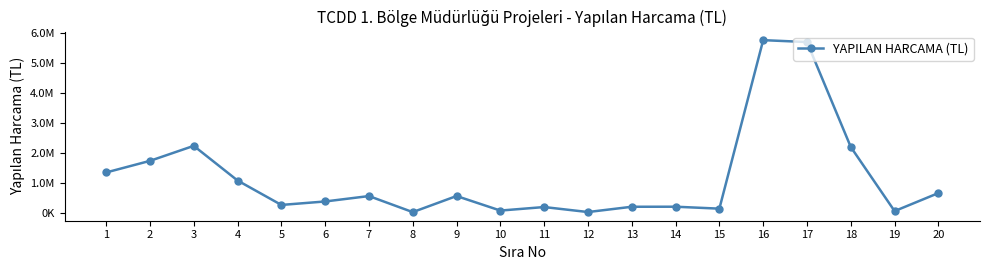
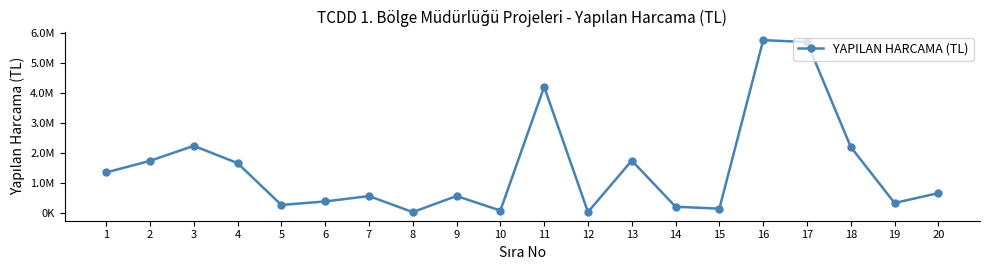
4: 1100000 -> 1700000
11: 200000 -> 4200000
13: 200000 -> 1800000
19: 100000 -> 300000
